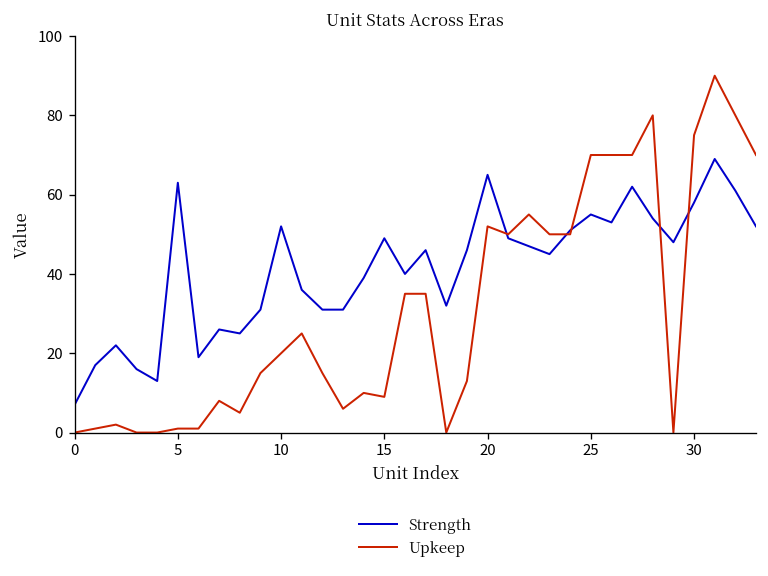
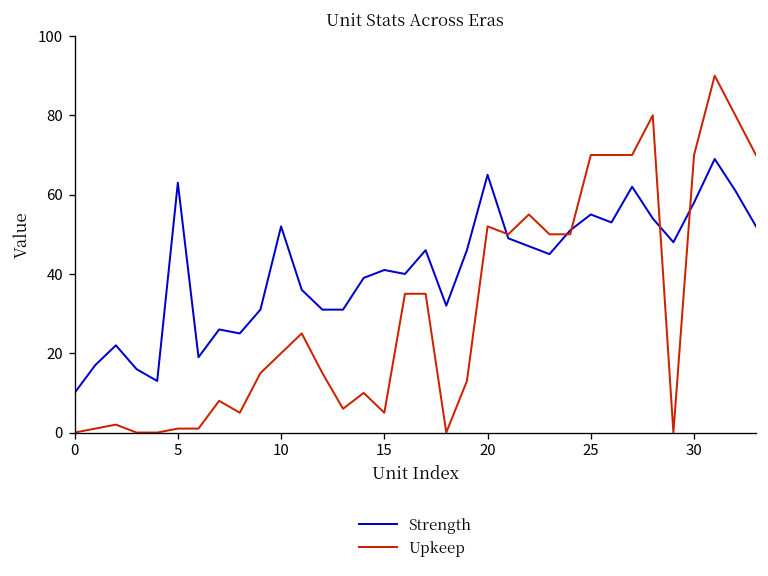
Strength, 0: 7 -> 10
Strength, 15: 49 -> 41
Upkeep, 15: 9 -> 5
Upkeep, 30: 75 -> 70
